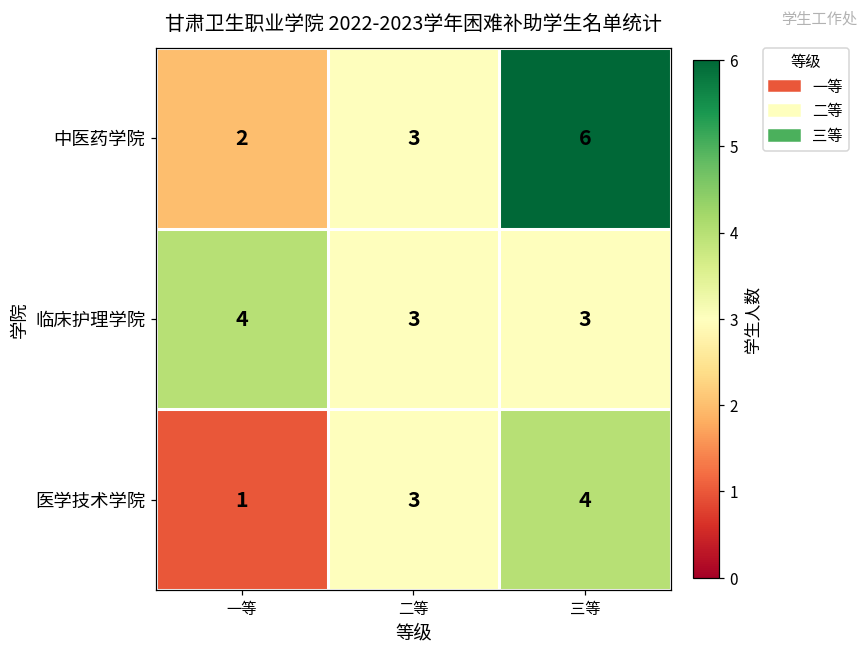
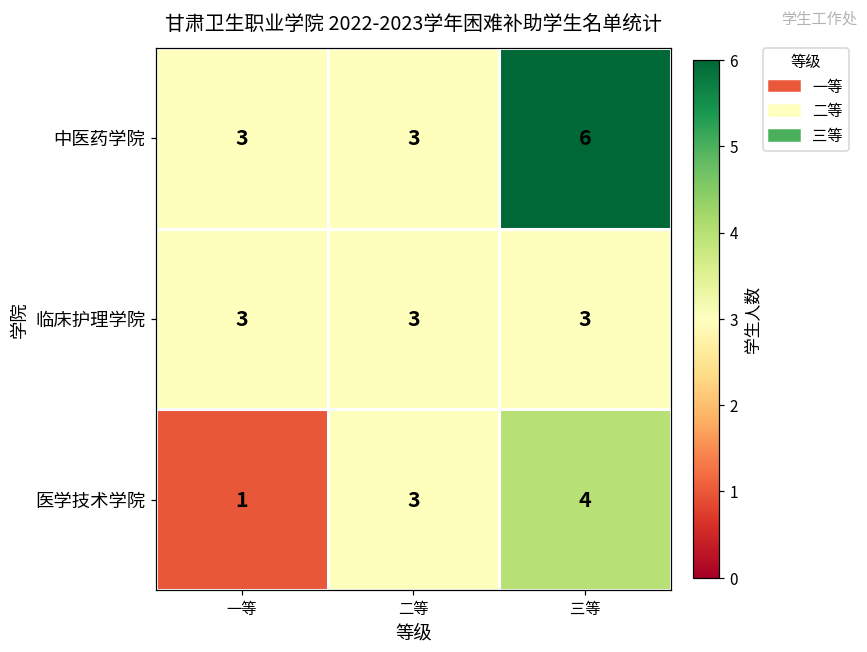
中医药学院, 一等: 2 -> 3
临床护理学院, 一等: 4 -> 3
